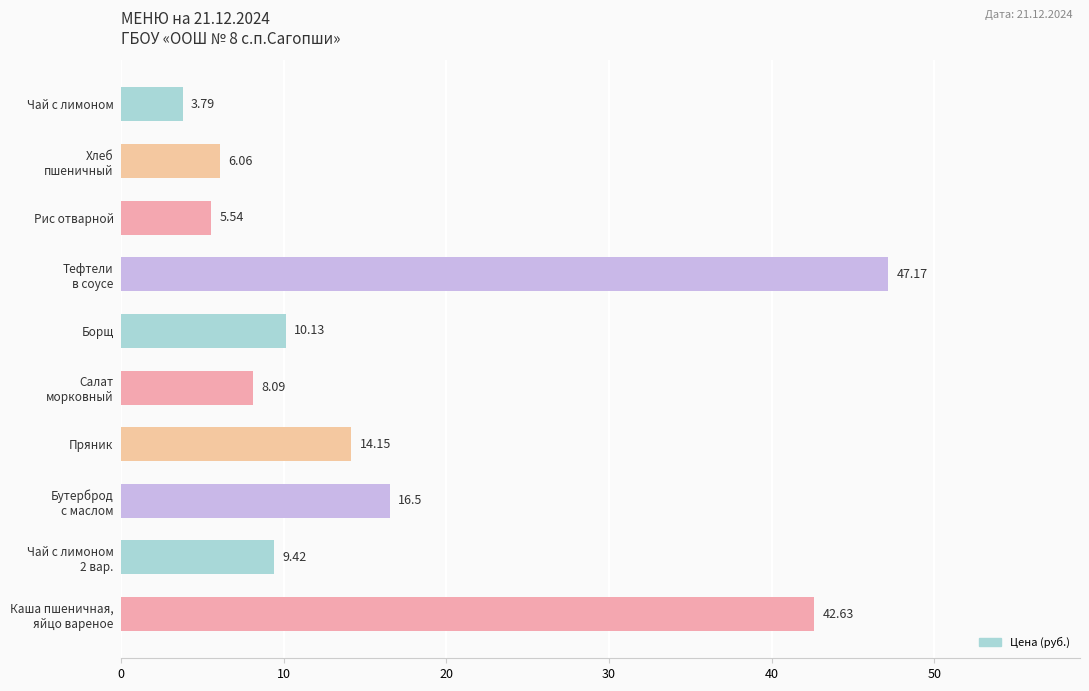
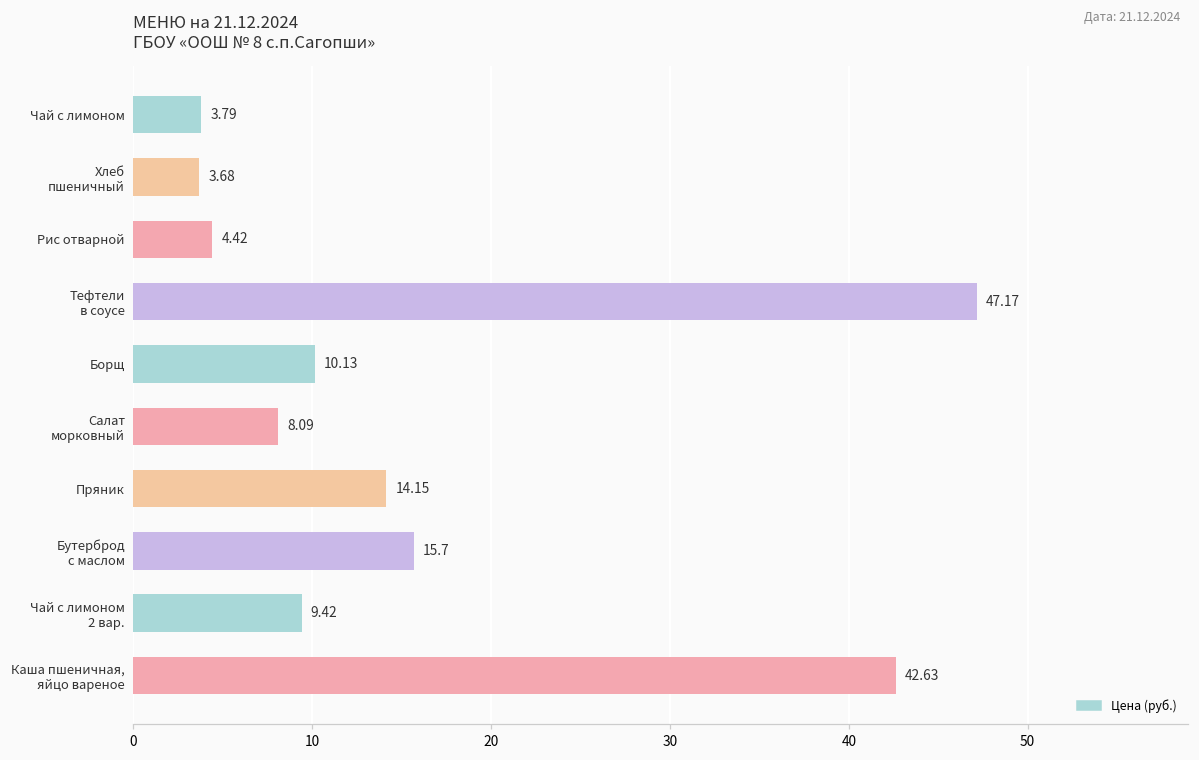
Хлеб пшеничный: 6.06 -> 3.68
Рис отварной: 5.54 -> 4.42
Бутерброд с маслом: 16.5 -> 15.7
